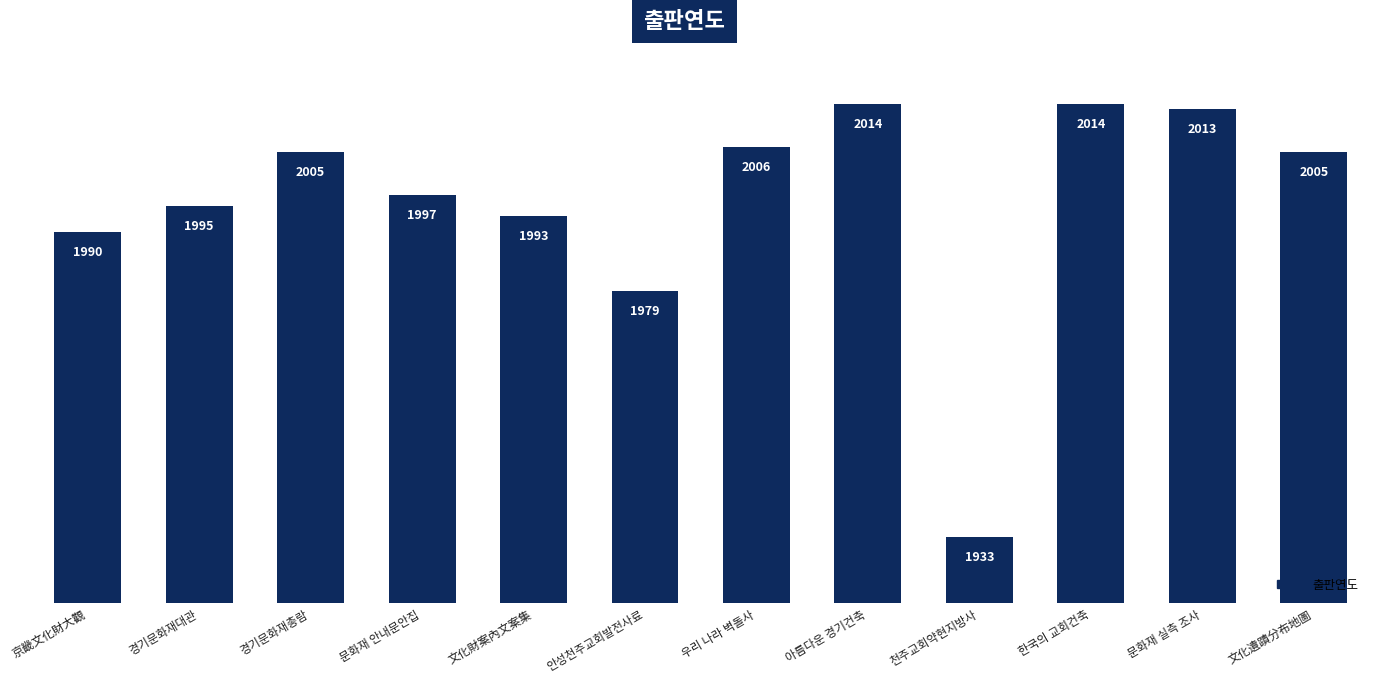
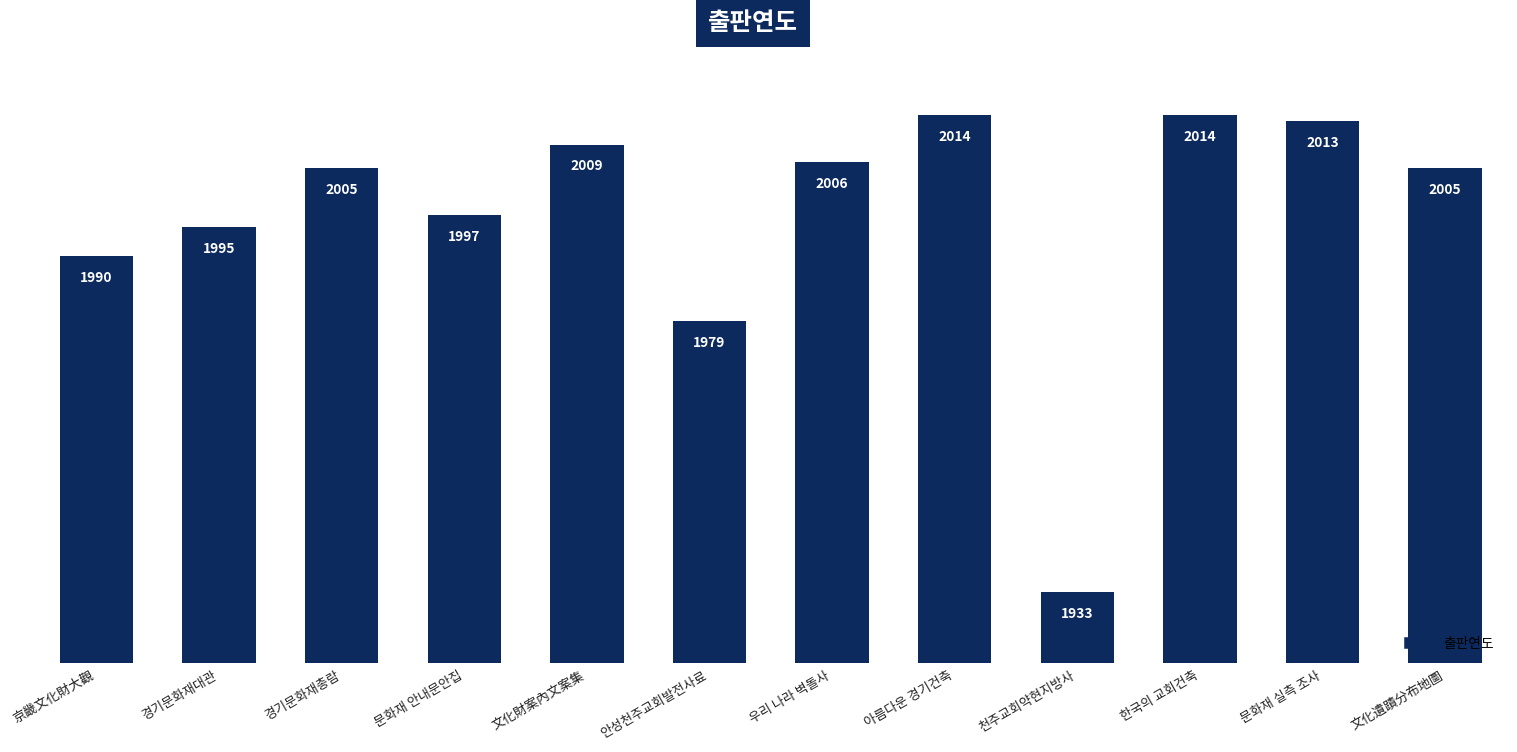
文化財案內文案集: 1993 -> 2009
